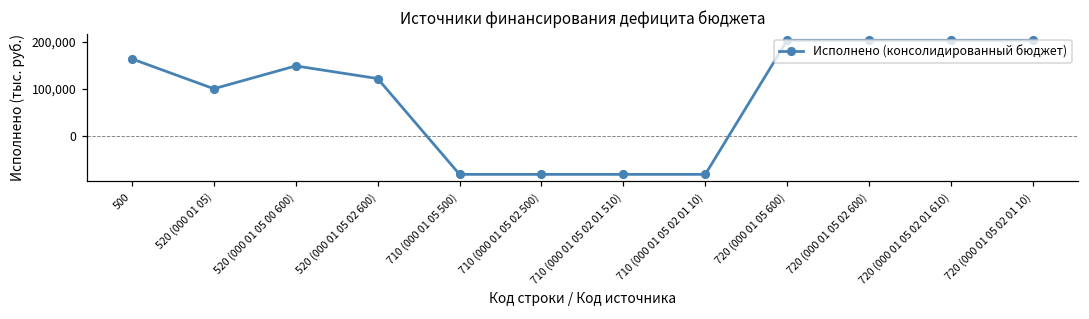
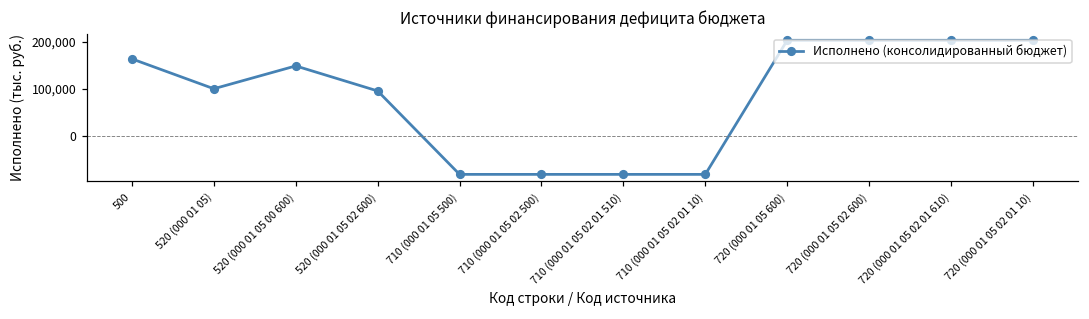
520 (000 01 05 02 600): 120,000 -> 100,000
